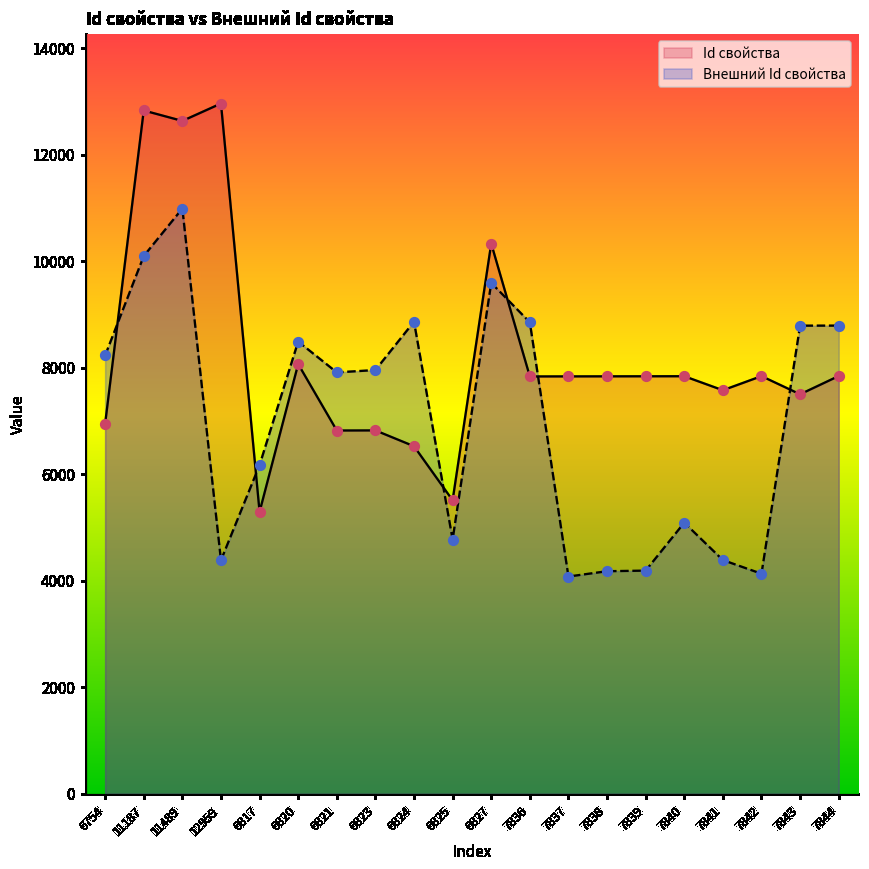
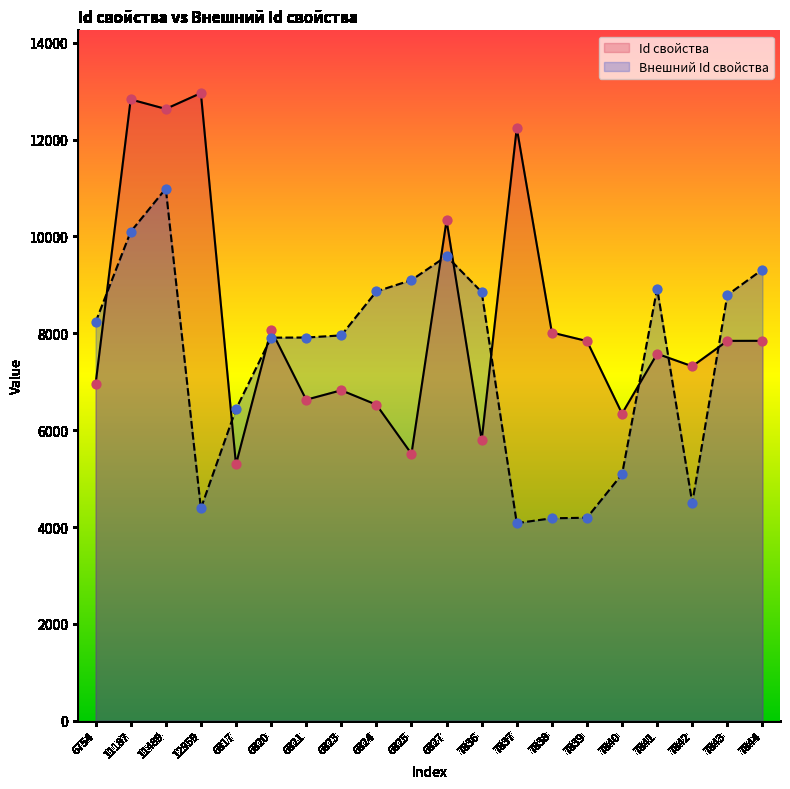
Внешний Id свойства, 6817: 6200 -> 6400
Внешний Id свойства, 6820: 8500 -> 7900
Id свойства, 6821: 6800 -> 6600
Внешний Id свойства, 6825: 4800 -> 9100
Id свойства, 7836: 7800 -> 5800
Id свойства, 7837: 7800 -> 12200
Id свойства, 7838: 7800 -> 8000
Id свойства, 7840: 7800 -> 6300
Внешний Id свойства, 7841: 4400 -> 8900
Id свойства, 7842: 7800 -> 7300
Внешний Id свойства, 7842: 4100 -> 4500
Id свойства, 7843: 7500 -> 7800
Внешний Id свойства, 7844: 8800 -> 9300
